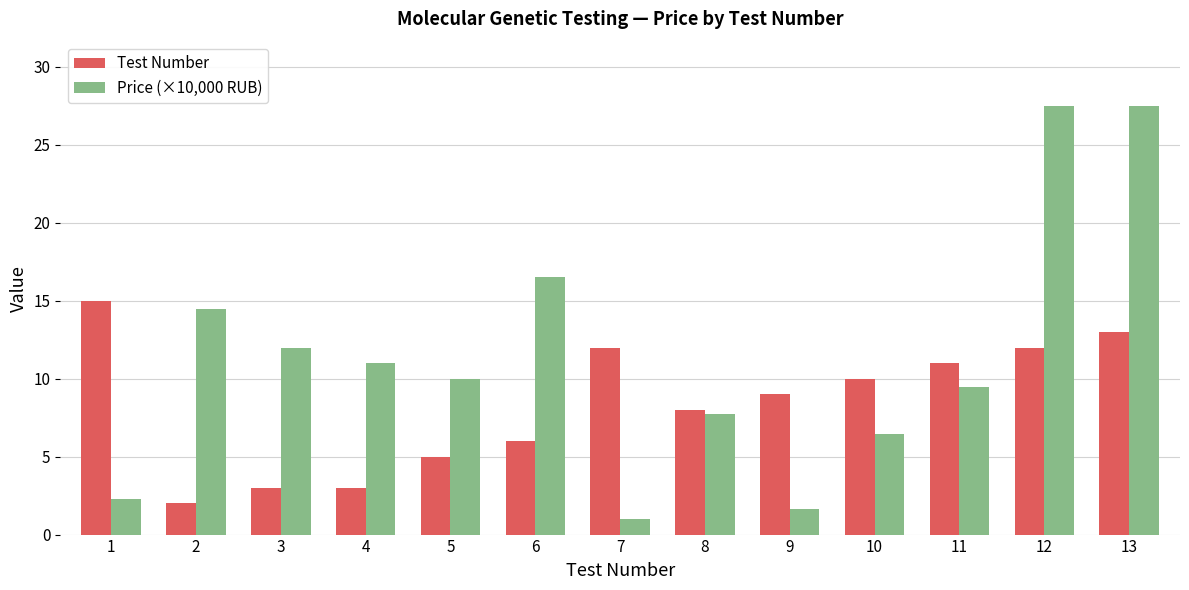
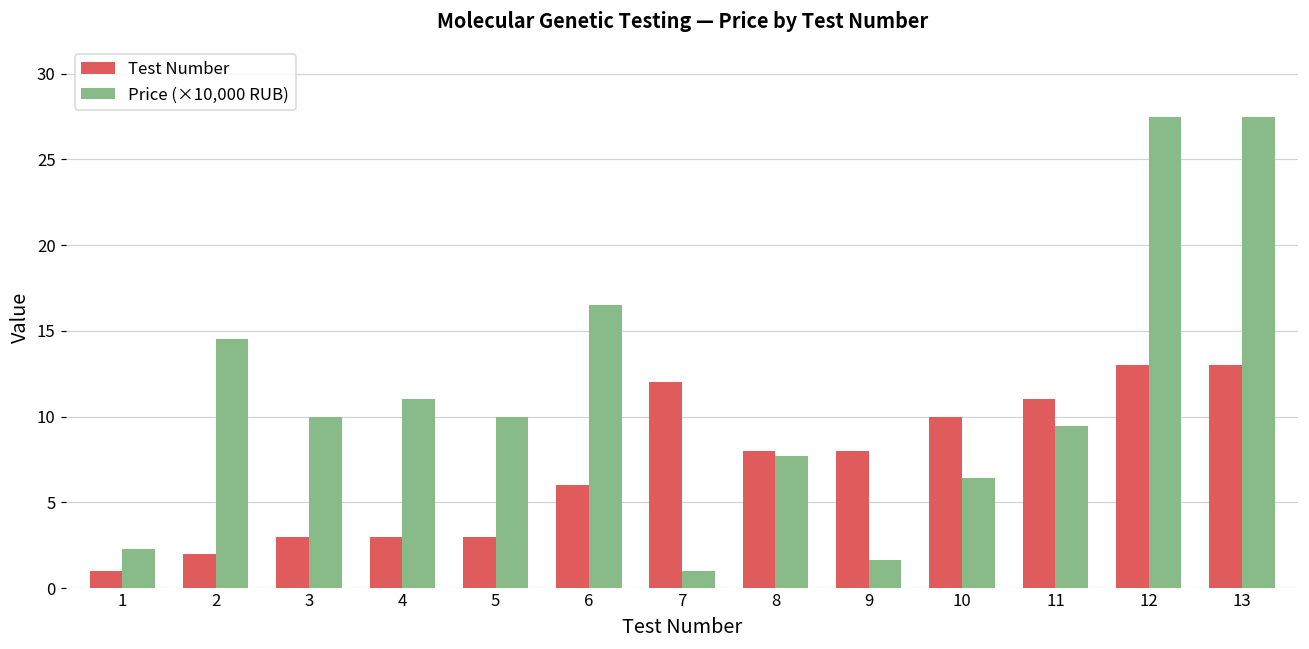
Test Number, 1: 15 -> 1
Price (×10,000 RUB), 3: 12.0 -> 10.0
Test Number, 5: 5 -> 3
Test Number, 9: 9 -> 8
Test Number, 12: 12 -> 13
